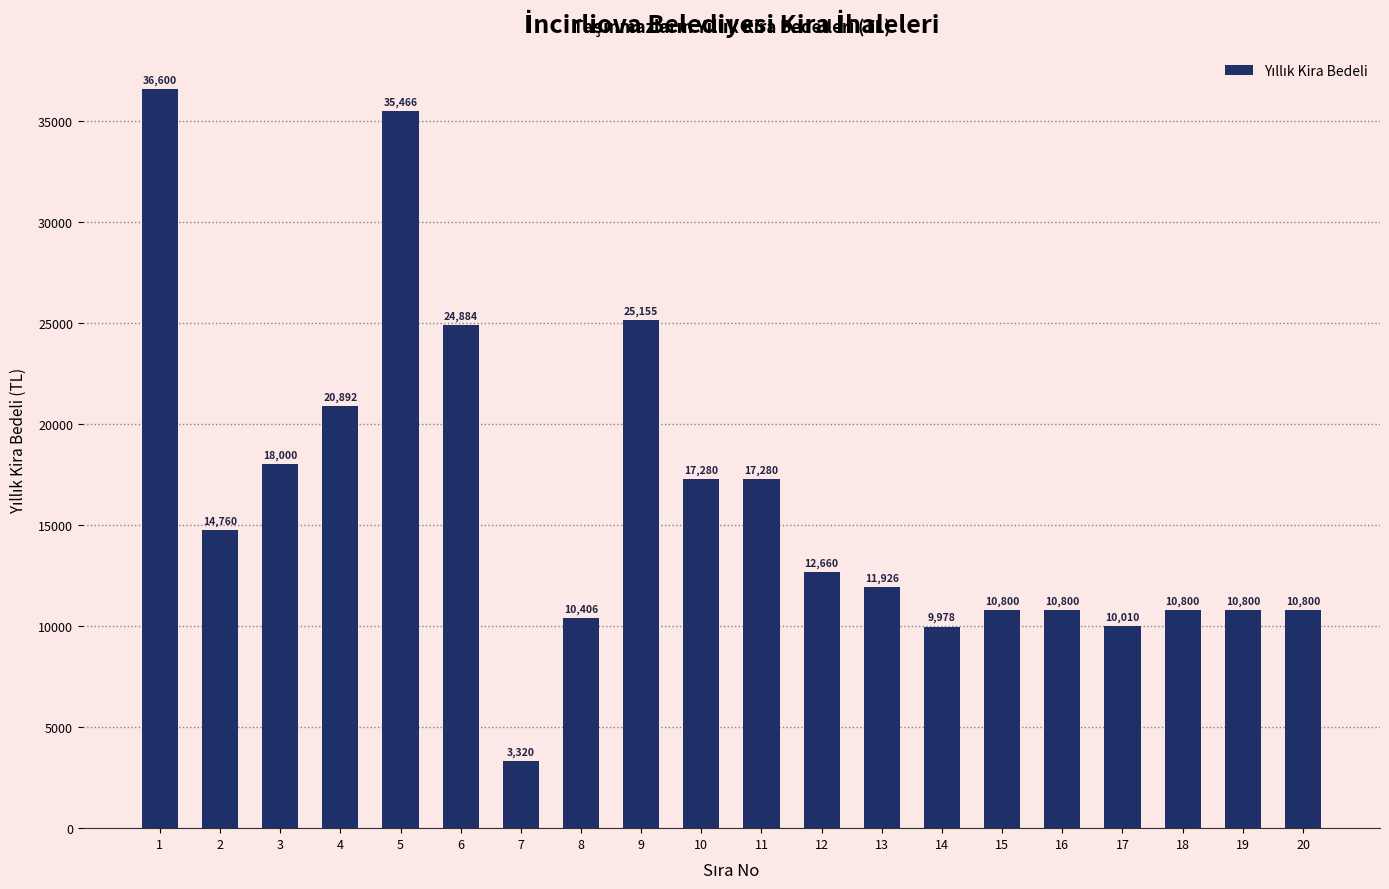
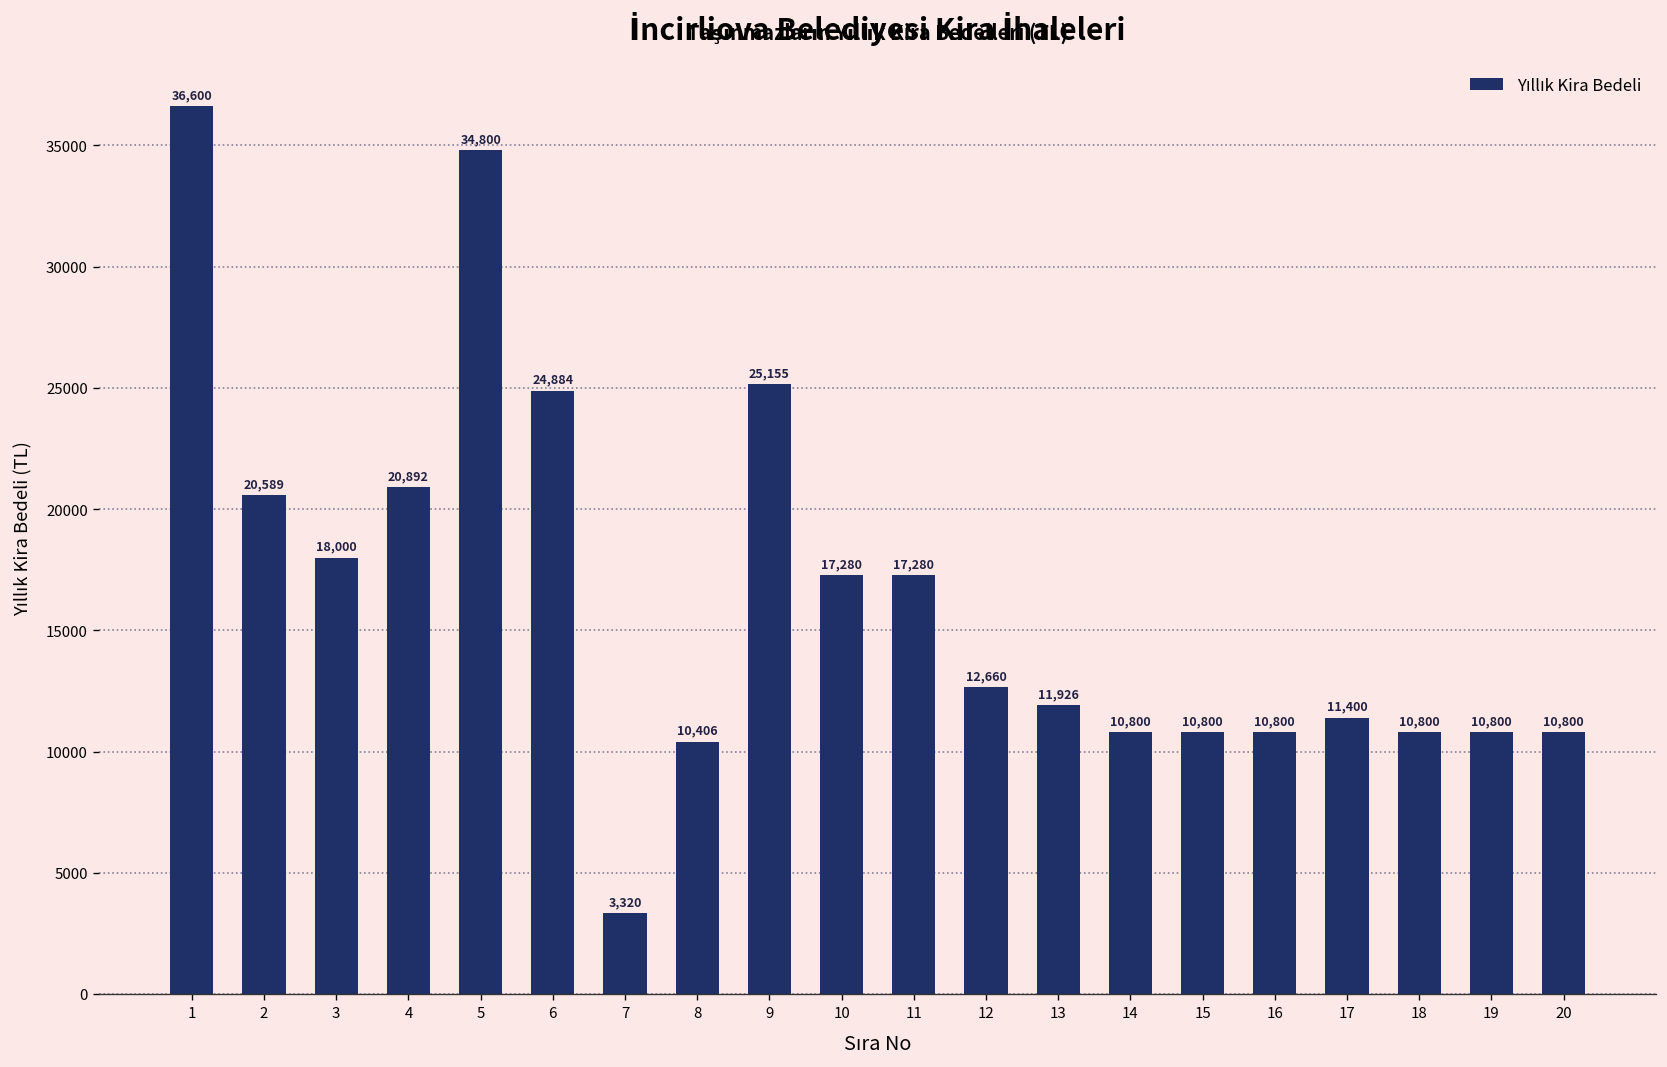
2: 14,760 -> 20,589
5: 35,466 -> 34,800
14: 9,978 -> 10,800
17: 10,010 -> 11,400
